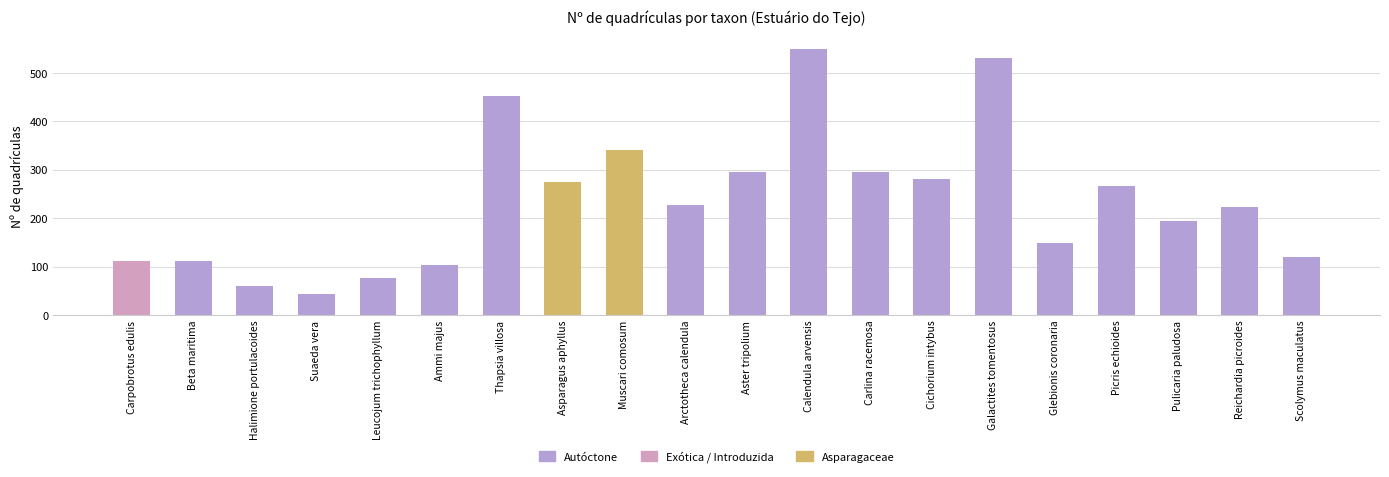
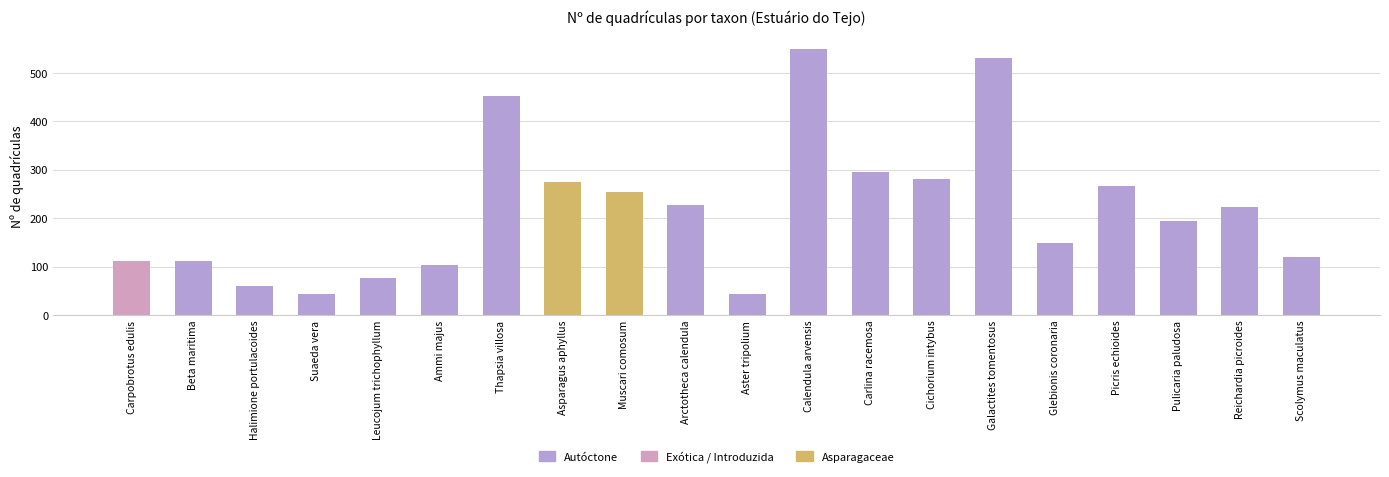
Muscari comosum: 340 -> 250
Aster tripolium: 300 -> 40
